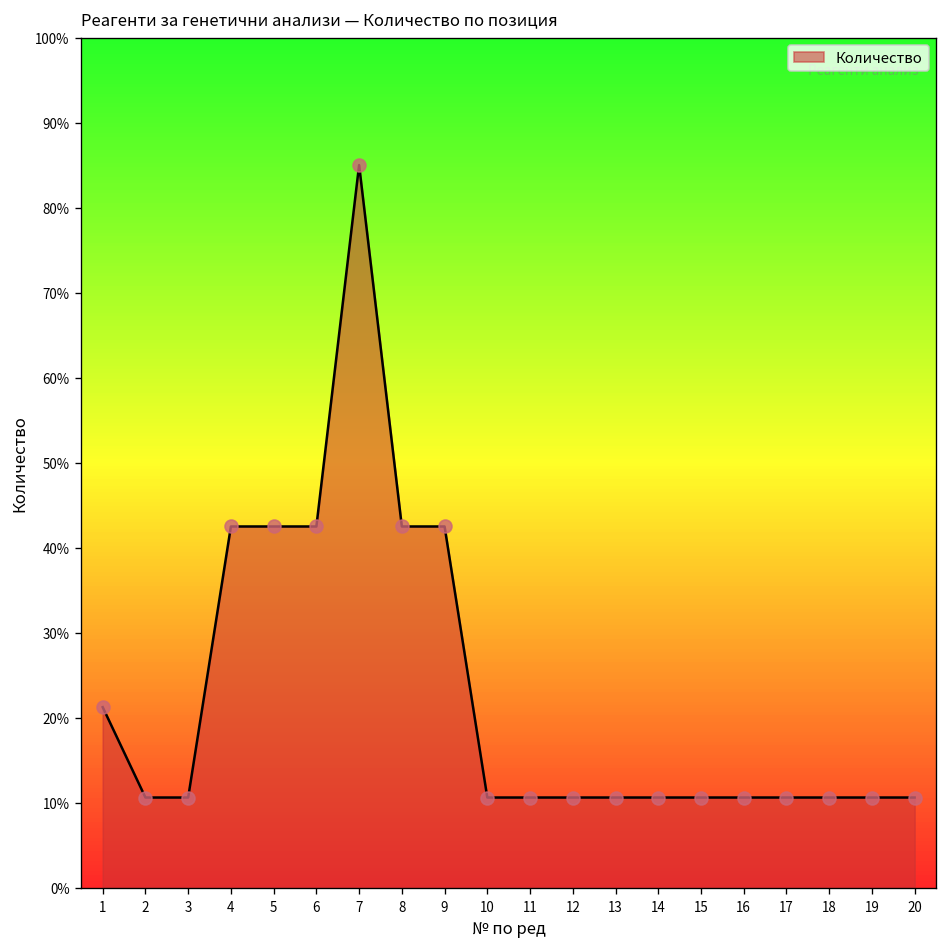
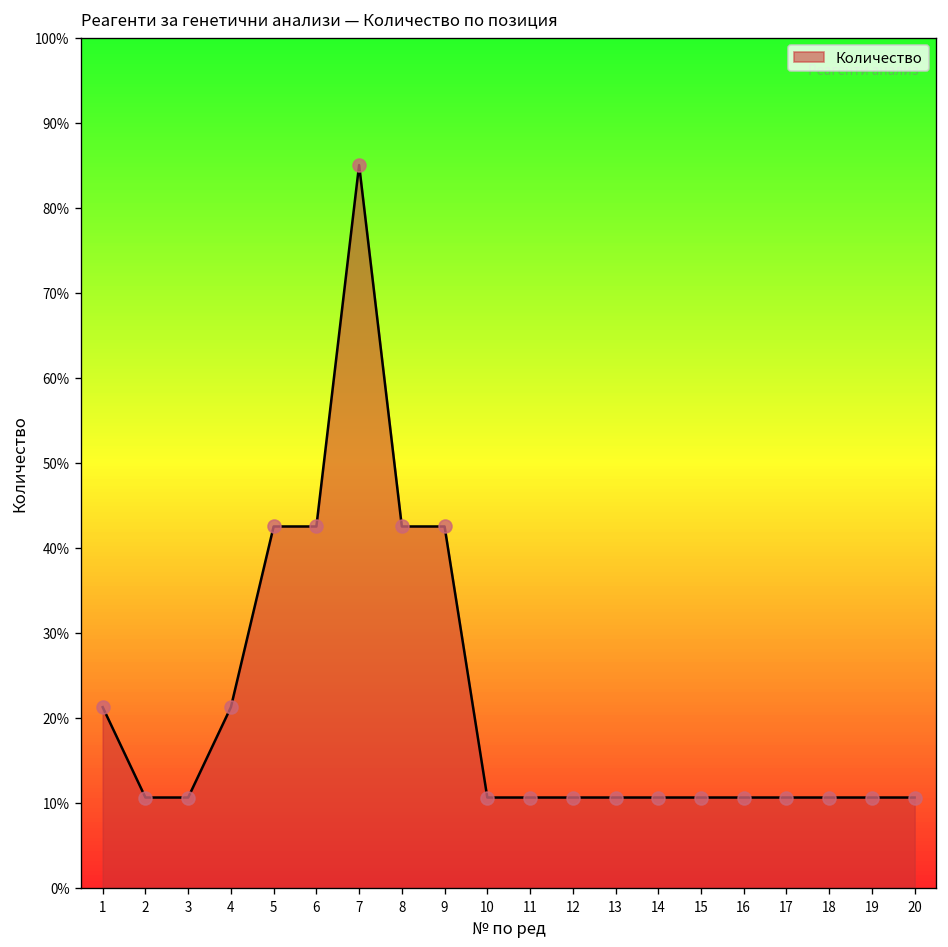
4: 43% -> 21%
